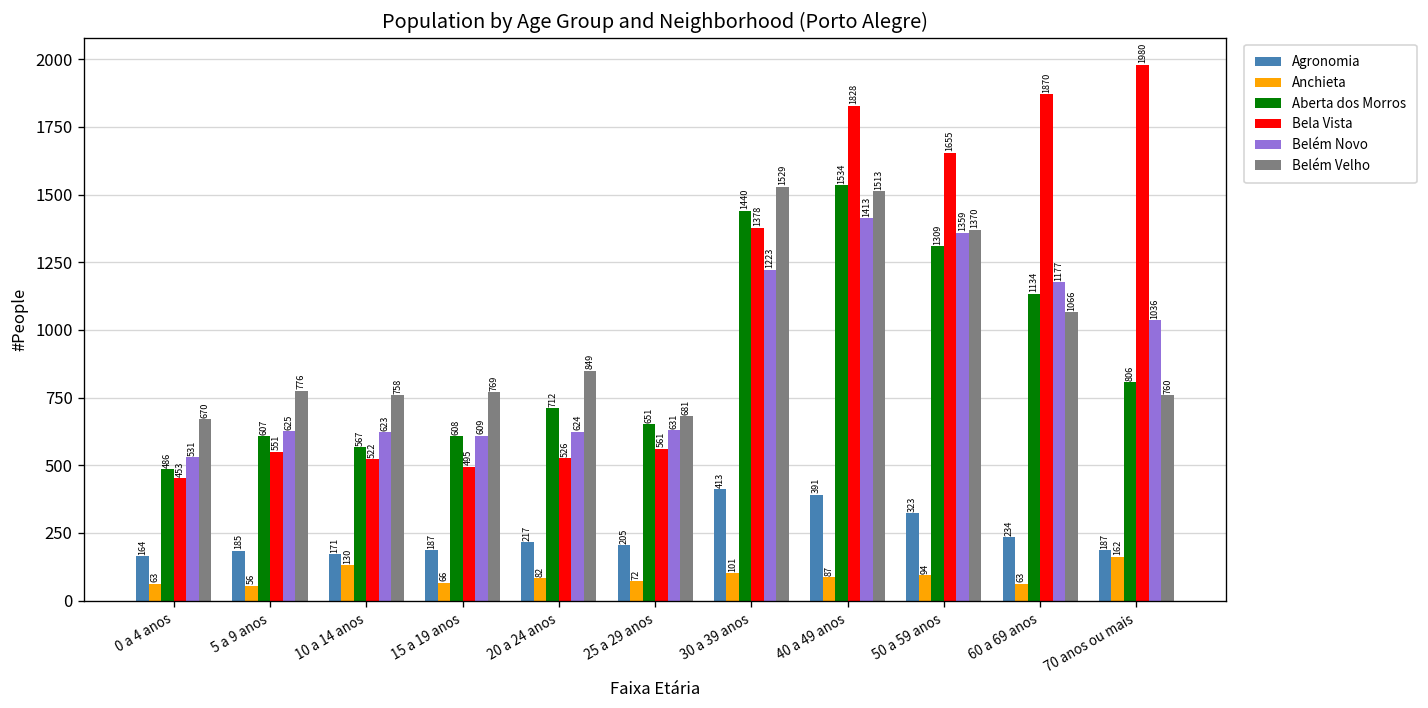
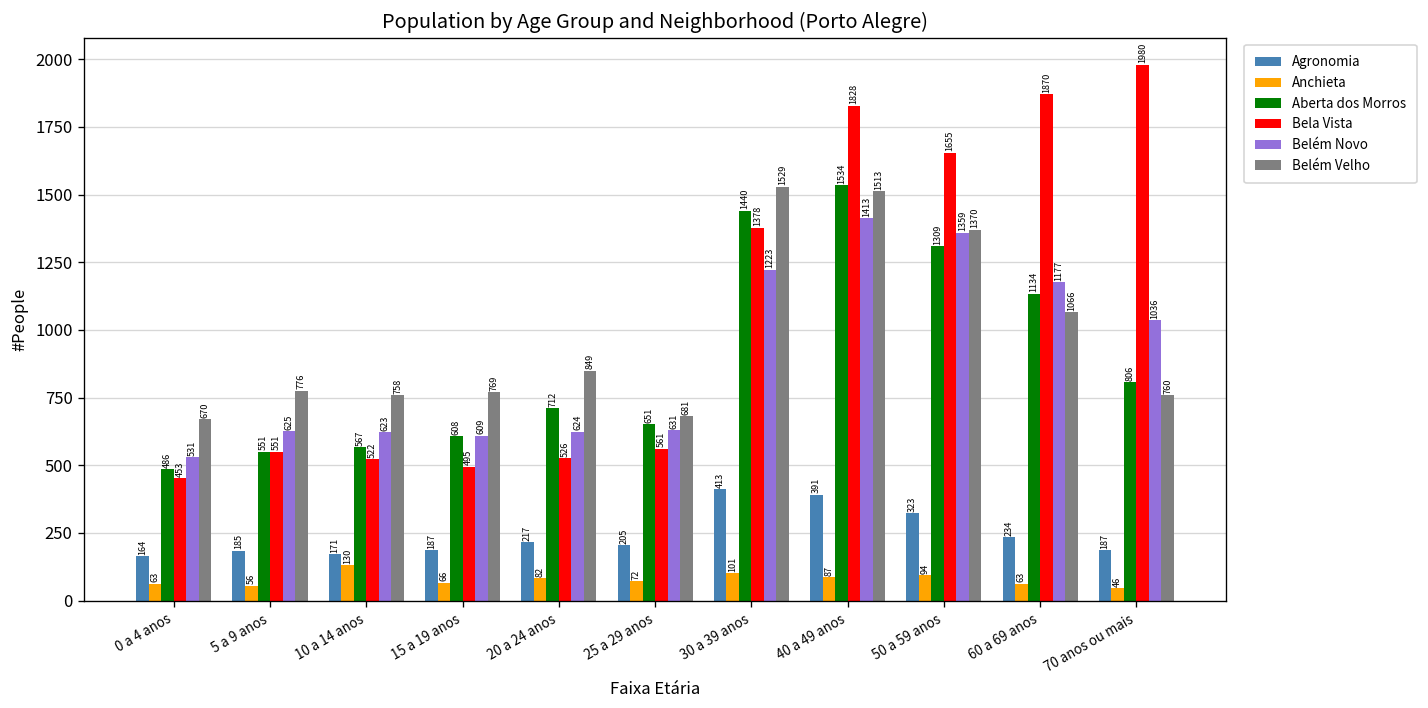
Aberta dos Morros, 5 a 9 anos: 607 -> 551
Anchieta, 70 anos ou mais: 162 -> 46
